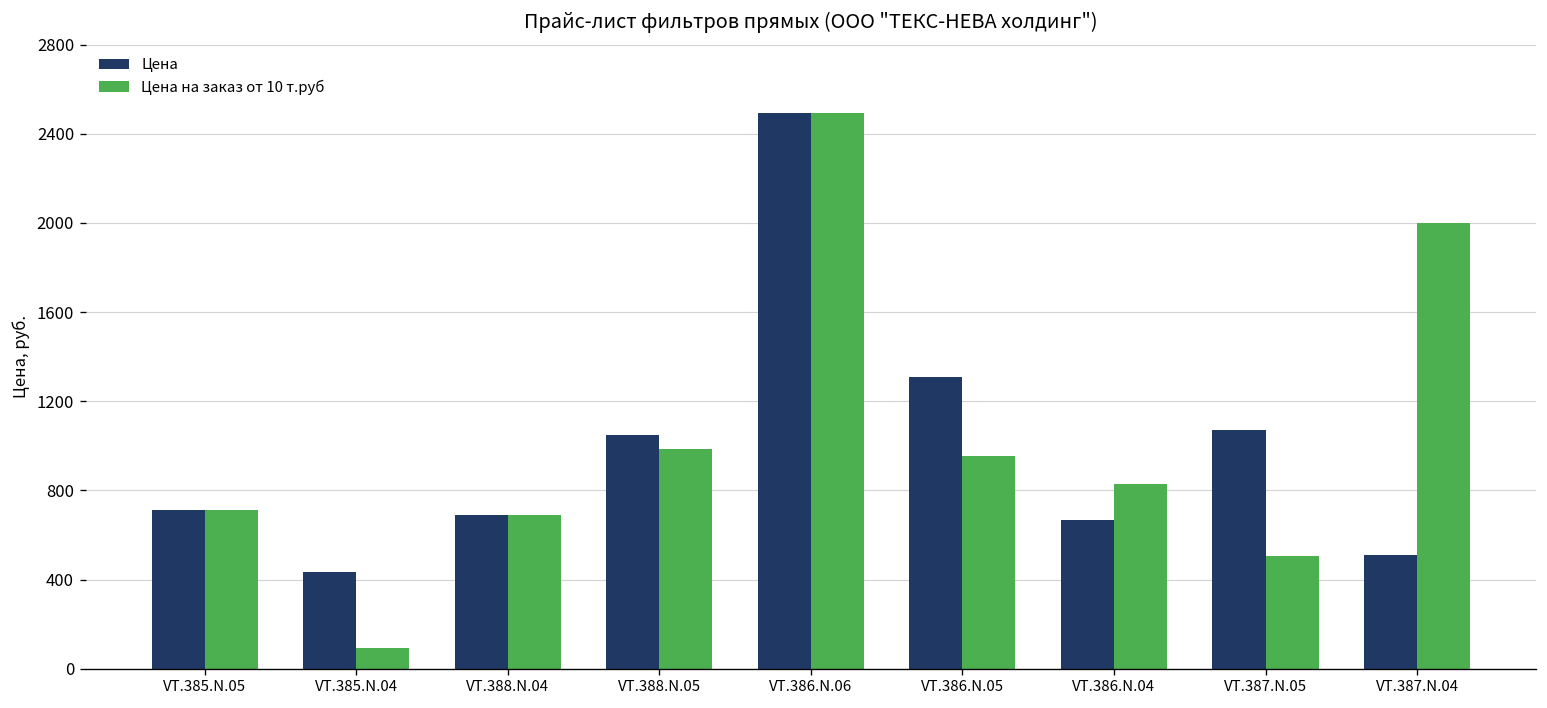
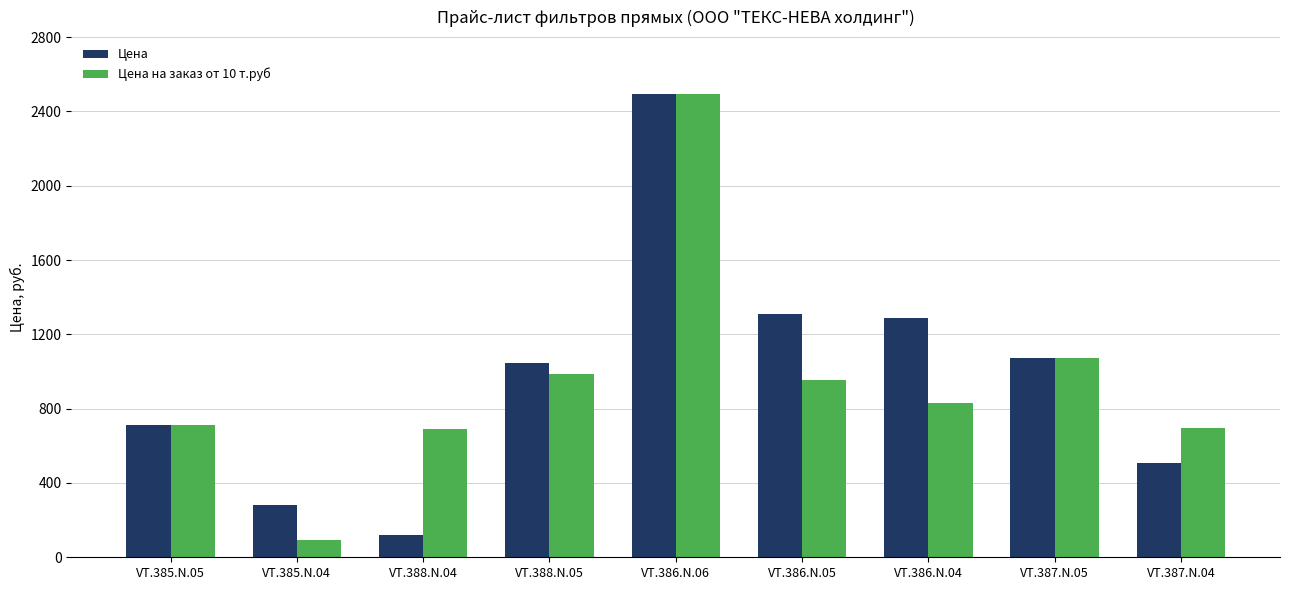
Цена, VT.385.N.04: 430 -> 280
Цена, VT.388.N.04: 690 -> 120
Цена, VT.386.N.04: 670 -> 1290
Цена на заказ от 10 т.руб, VT.387.N.05: 510 -> 1070
Цена на заказ от 10 т.руб, VT.387.N.04: 2000 -> 690
